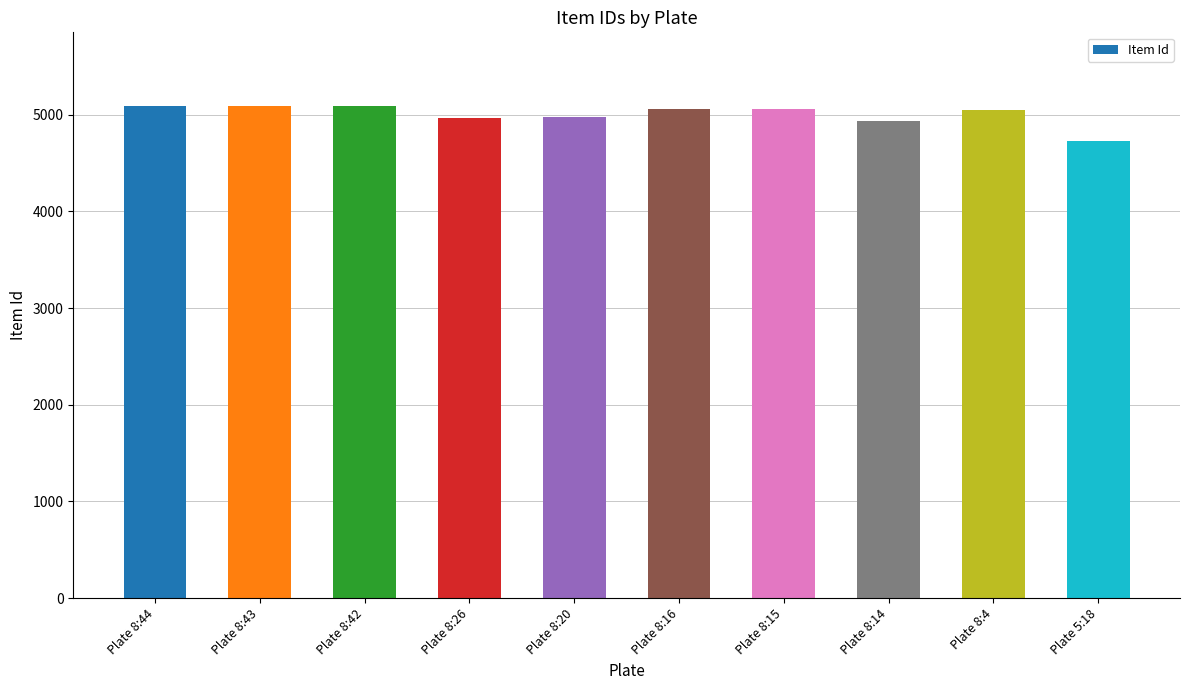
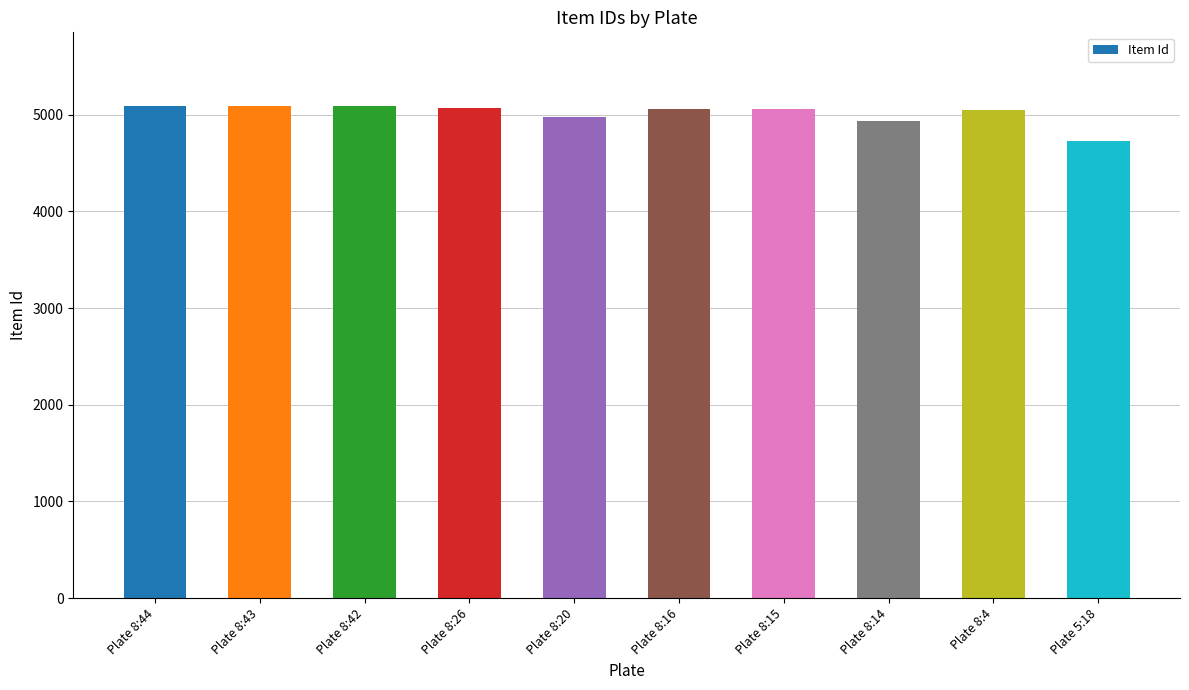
Plate 8:26: 5000 -> 5100
